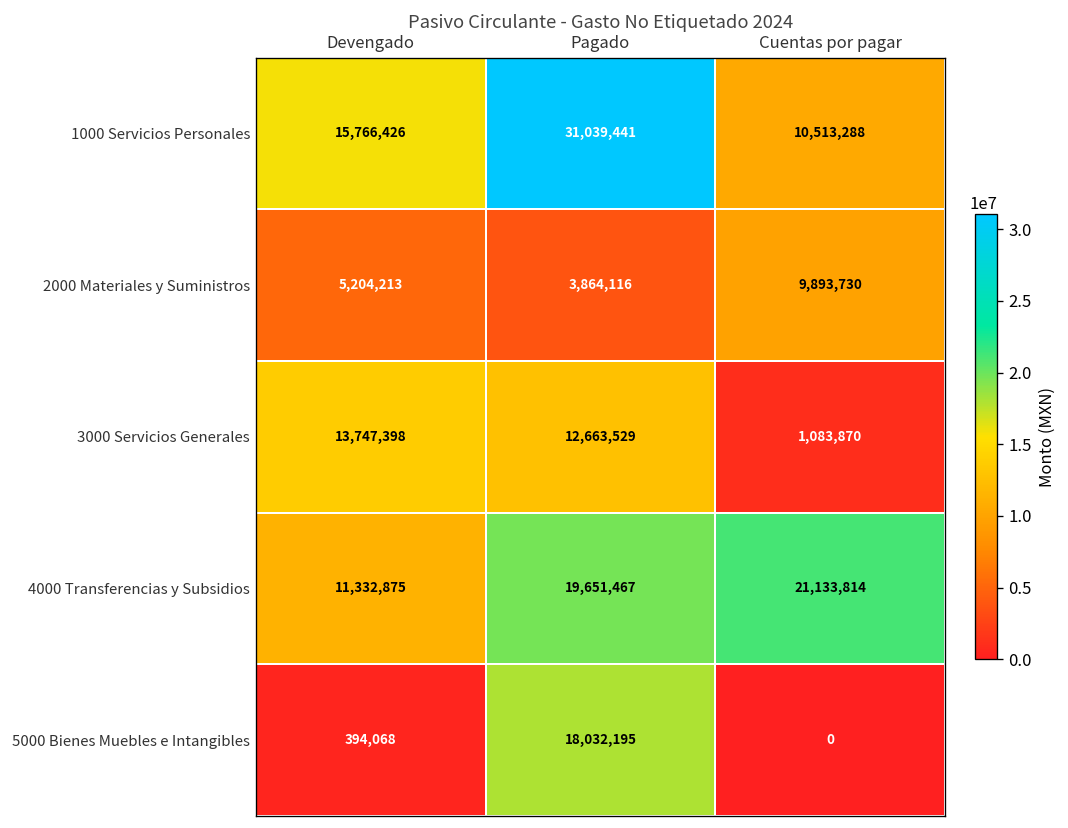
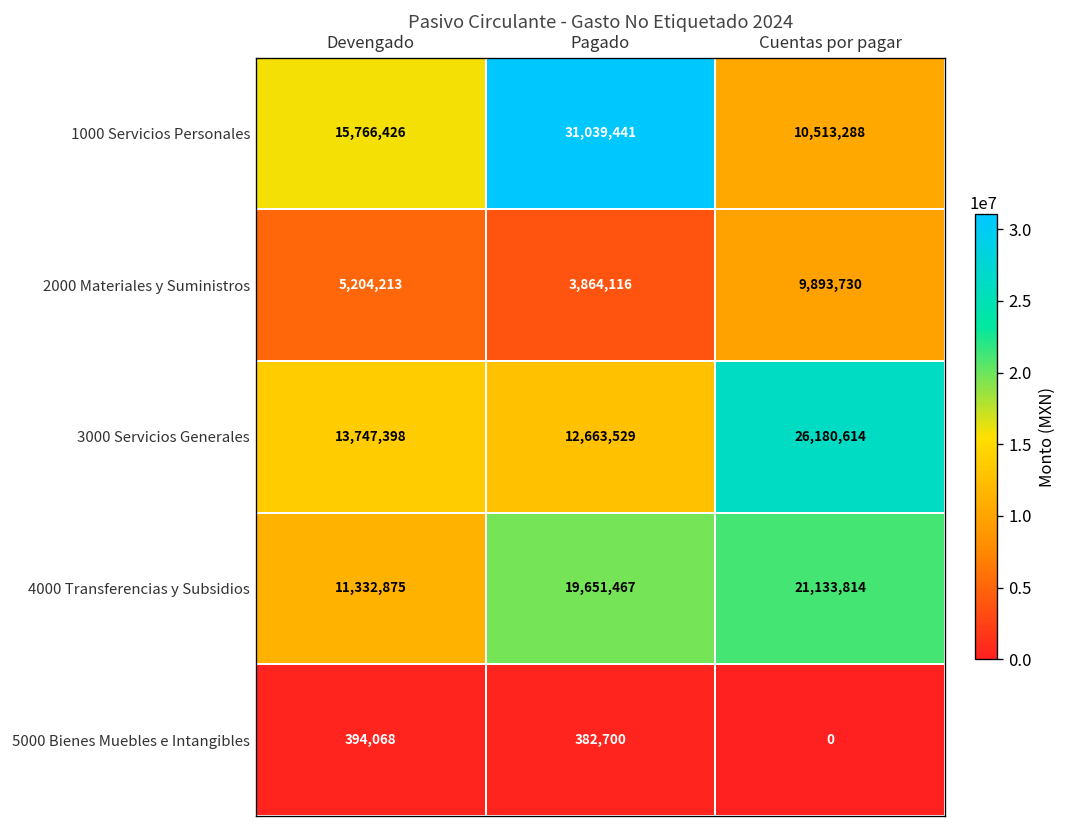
3000 Servicios Generales, Cuentas por pagar: 1,083,870 -> 26,180,614
5000 Bienes Muebles e Intangibles, Pagado: 18,032,195 -> 382,700
